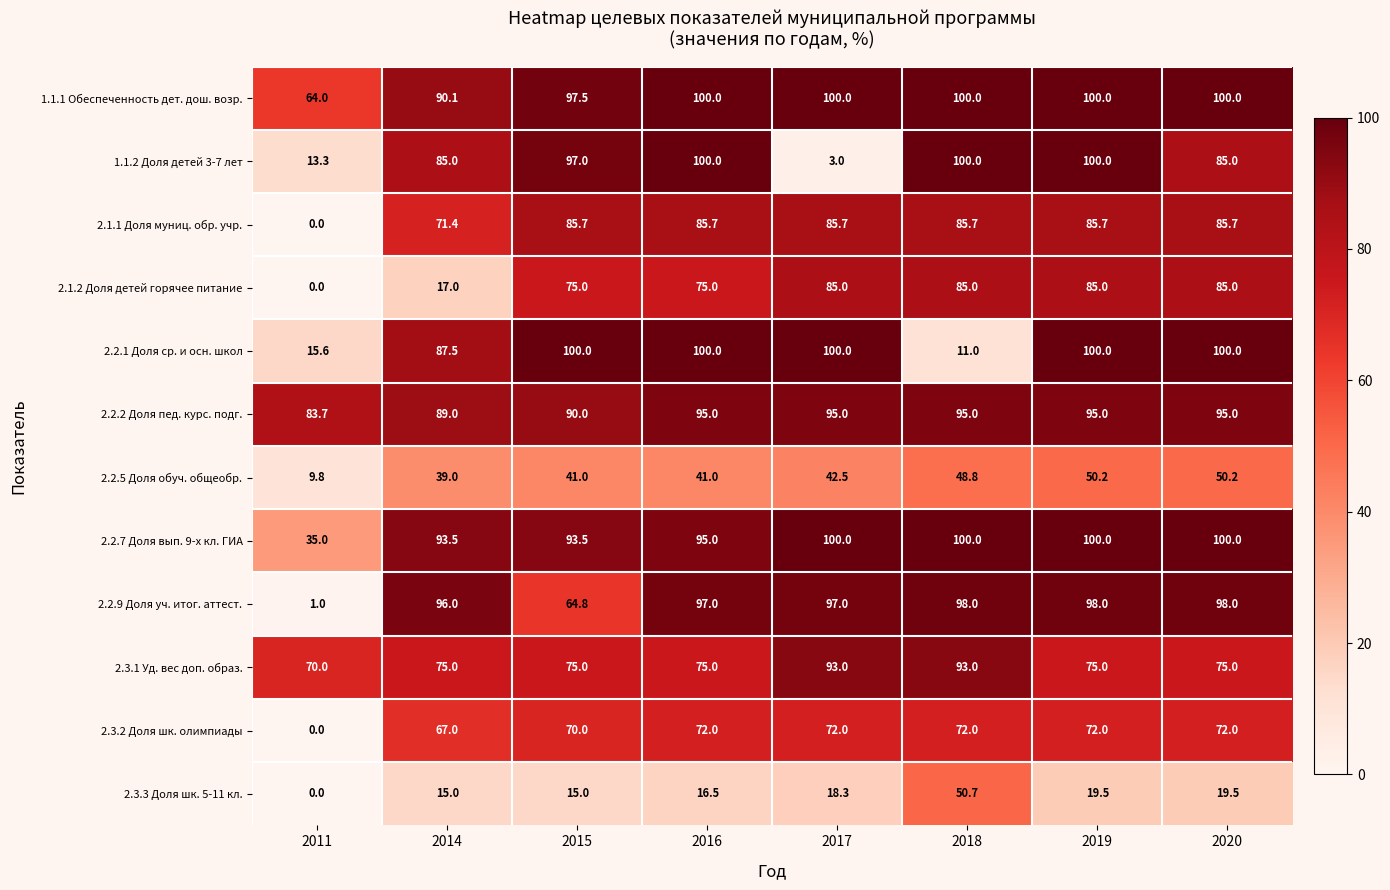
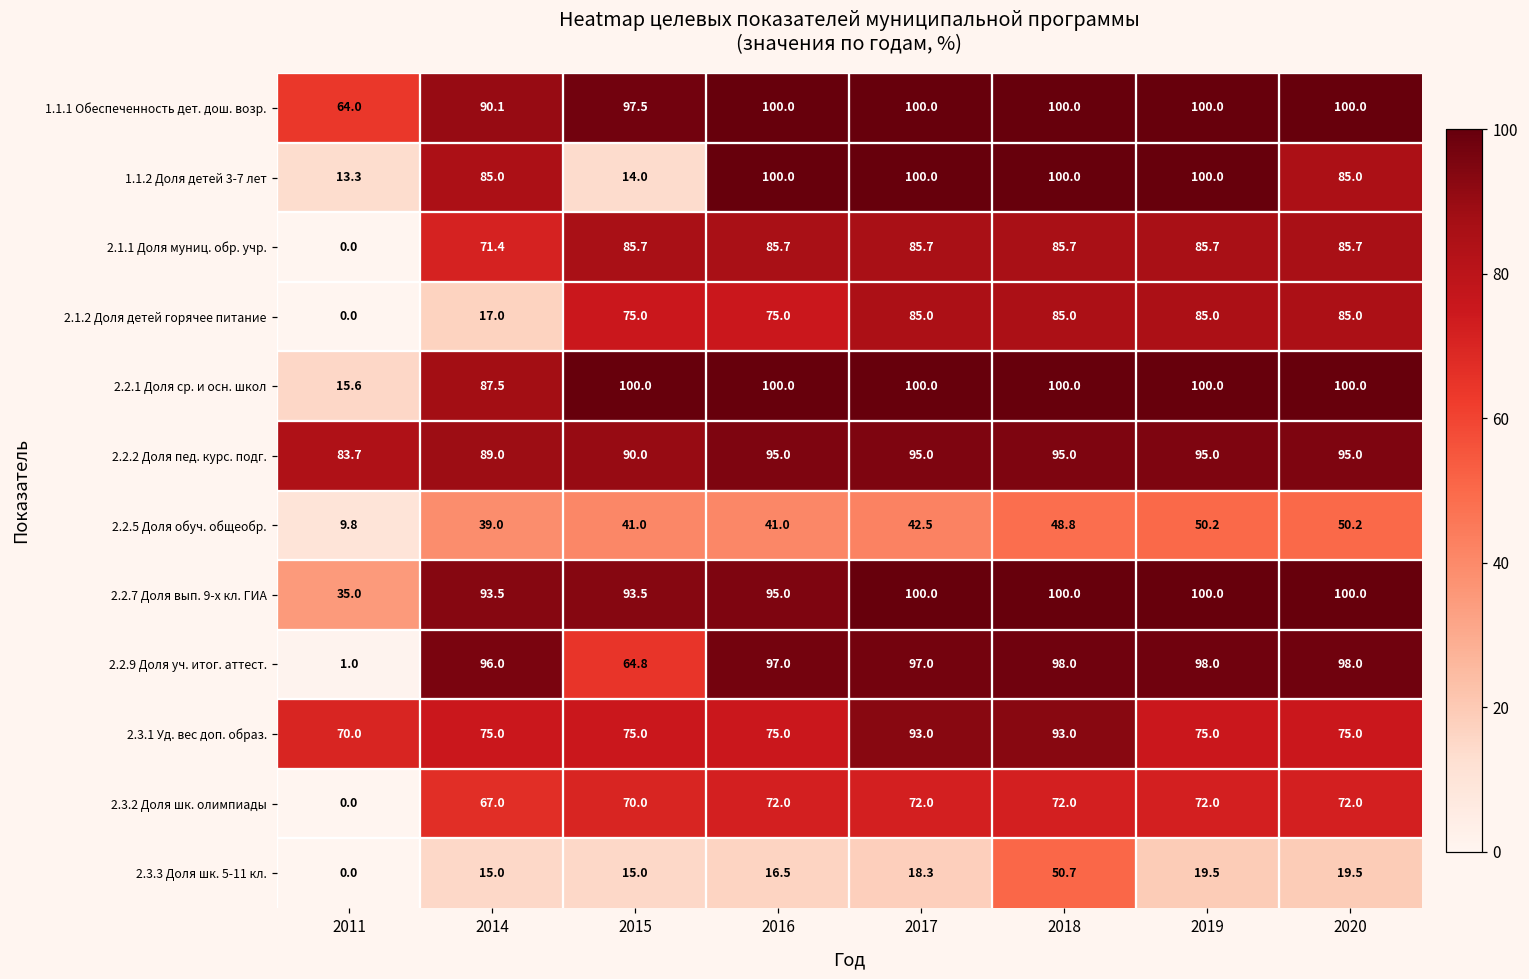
1.1.2 Доля детей 3-7 лет, 2015: 97.0 -> 14.0
1.1.2 Доля детей 3-7 лет, 2017: 3.0 -> 100.0
2.2.1 Доля ср. и осн. школ, 2018: 11.0 -> 100.0
